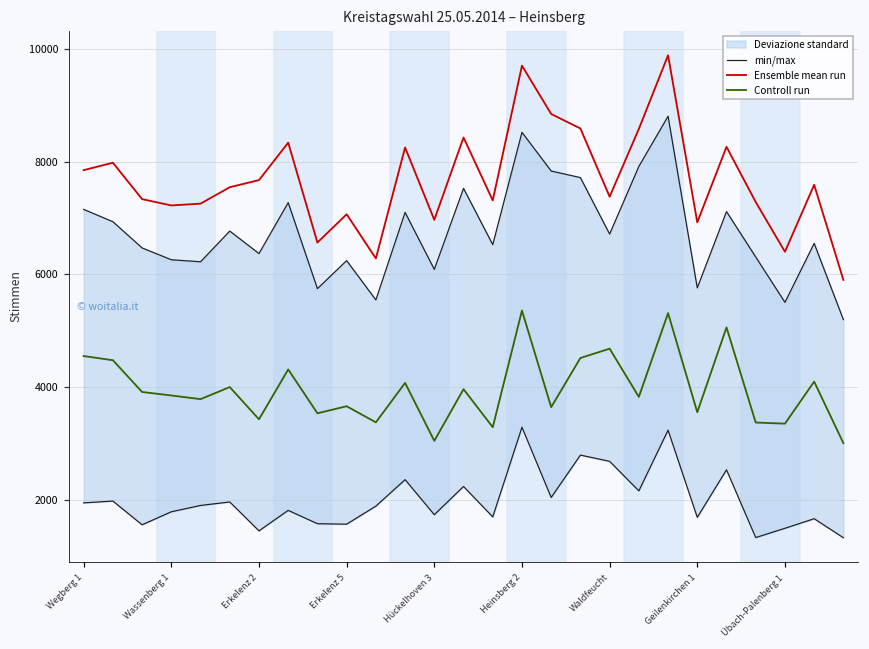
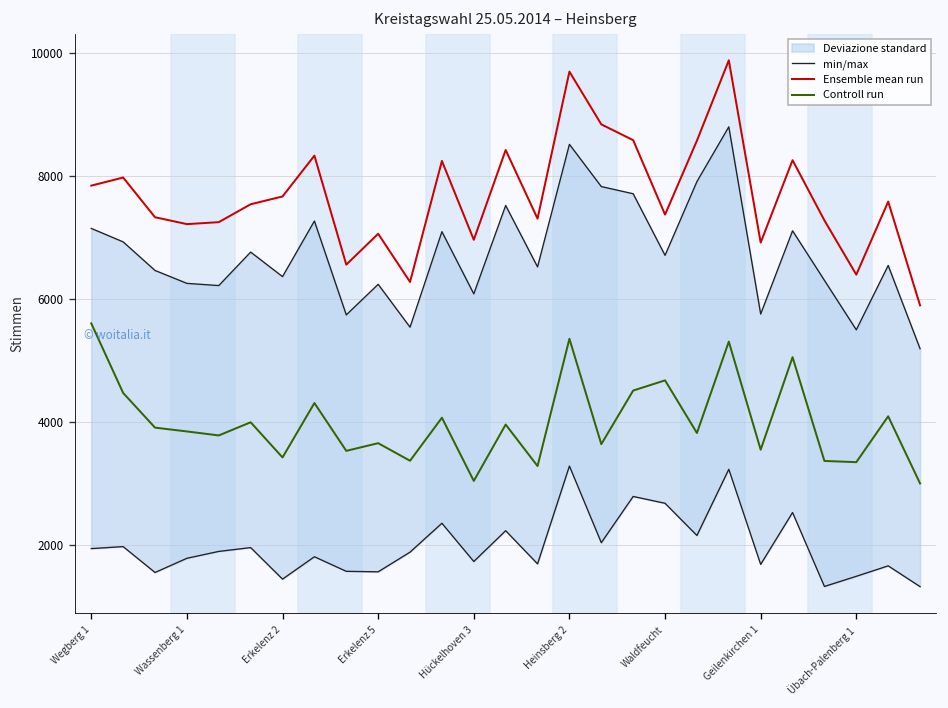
Controll run, Wegberg 1: 4600 -> 5600
